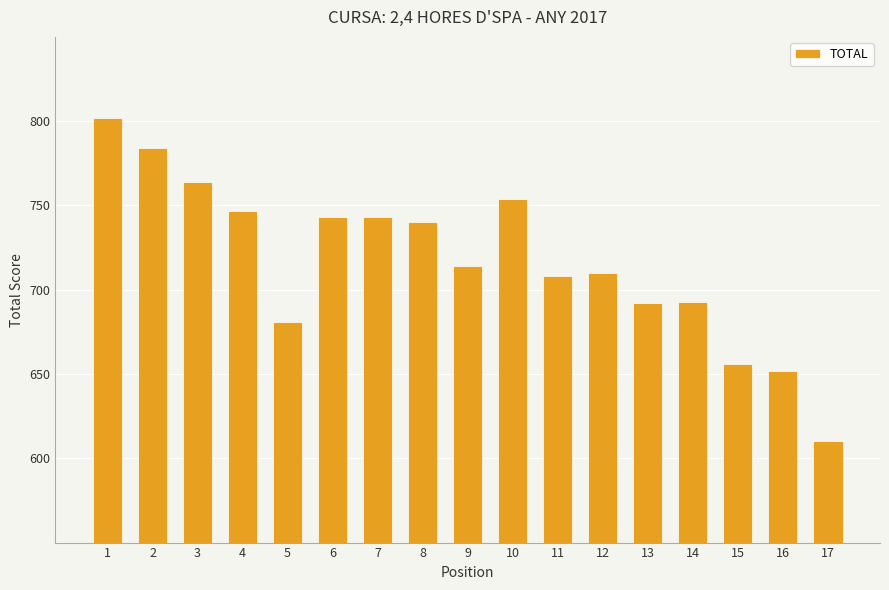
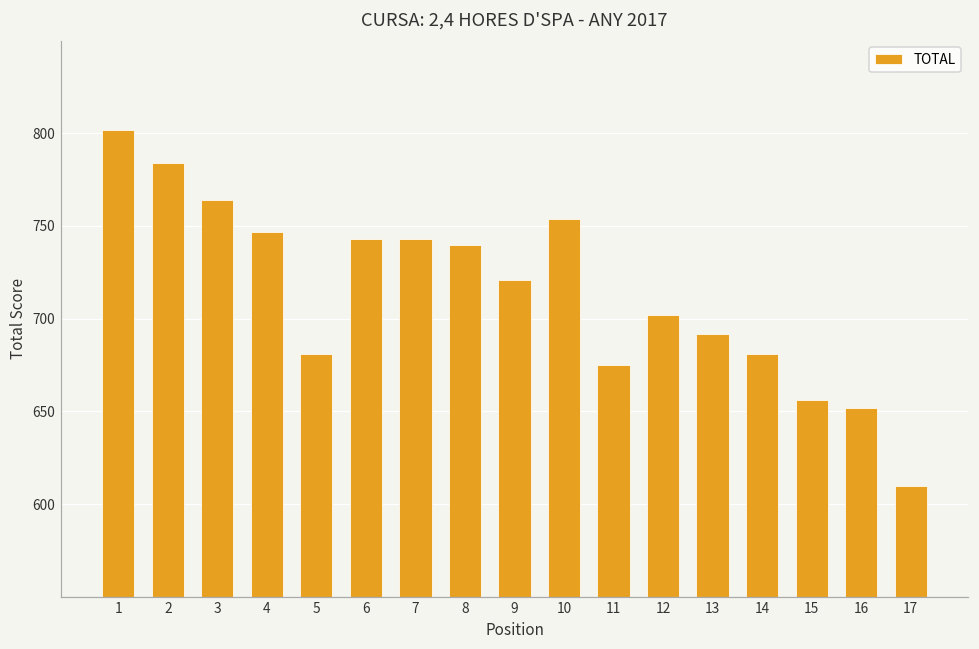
9: 714 -> 721
11: 708 -> 675
12: 710 -> 702
14: 693 -> 681
